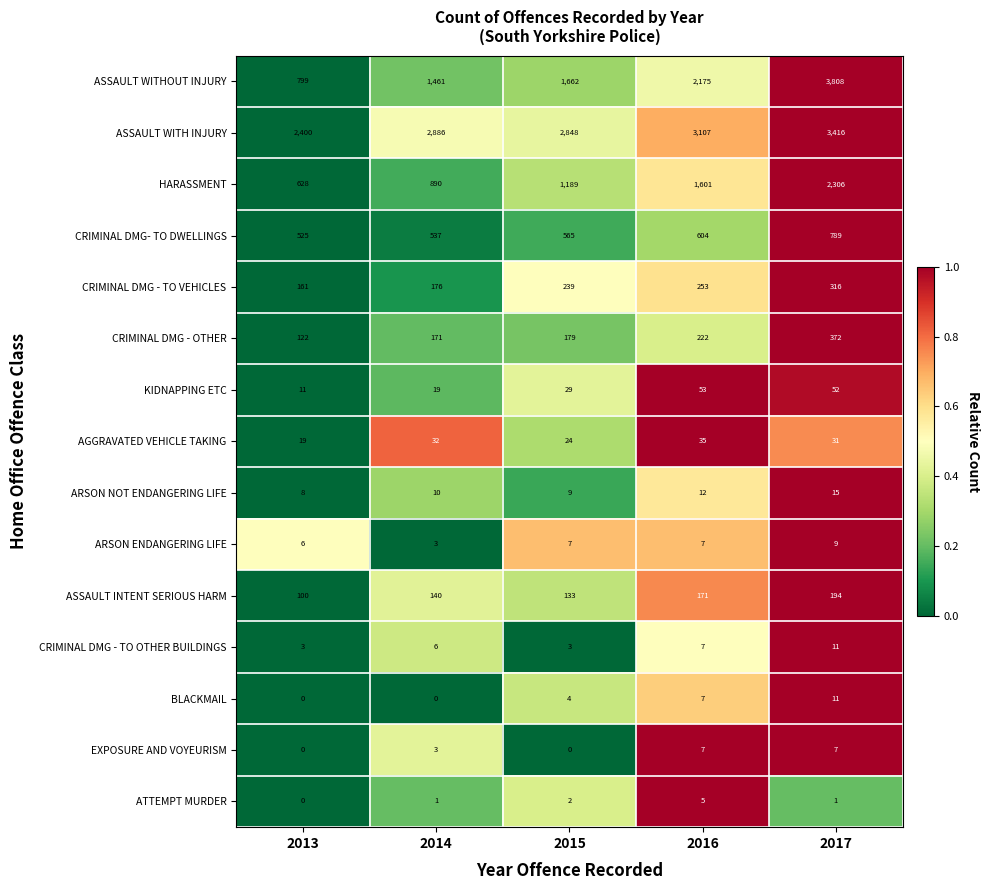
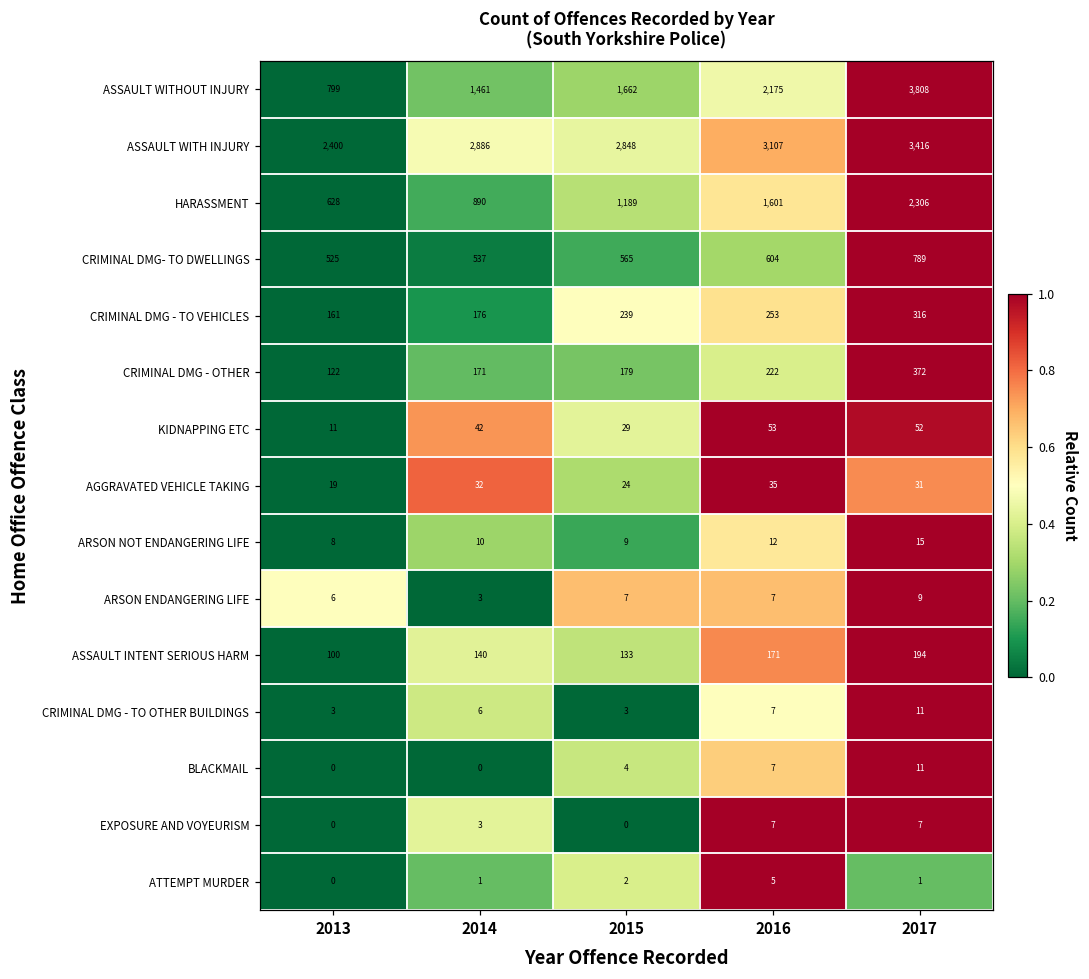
KIDNAPPING ETC, 2014: 19 -> 42
